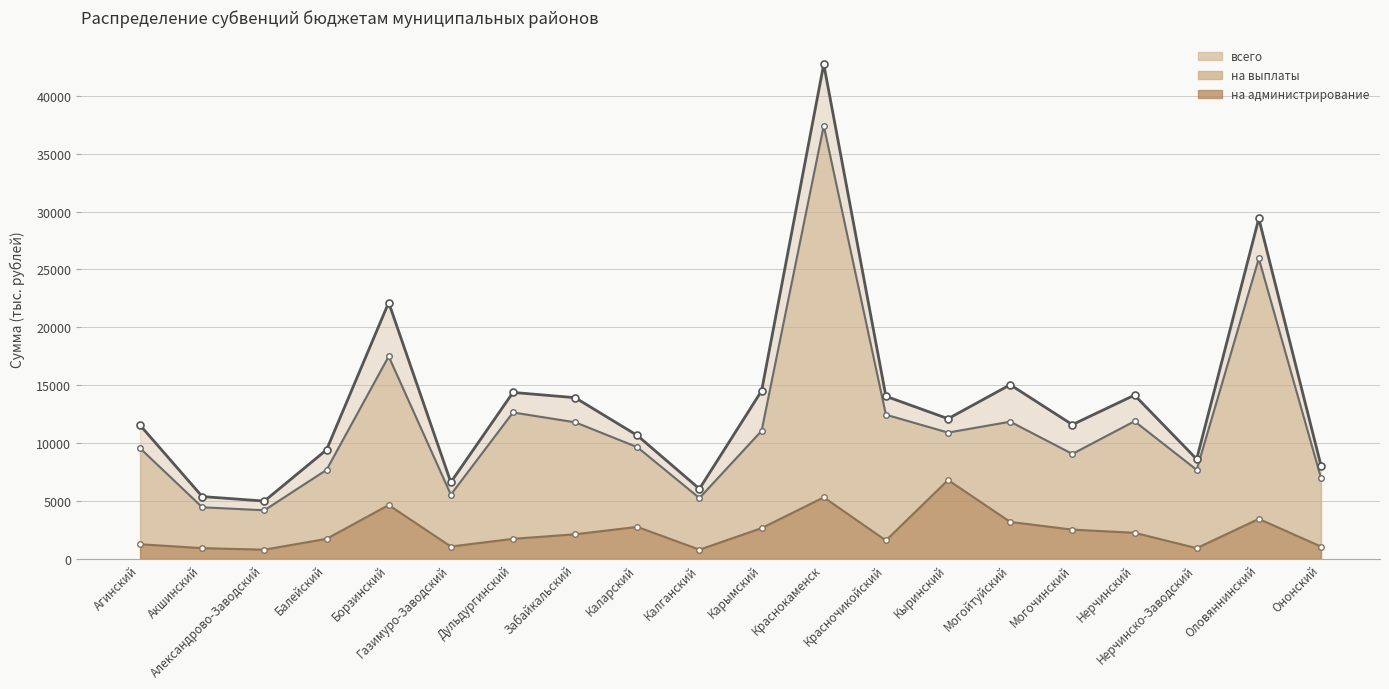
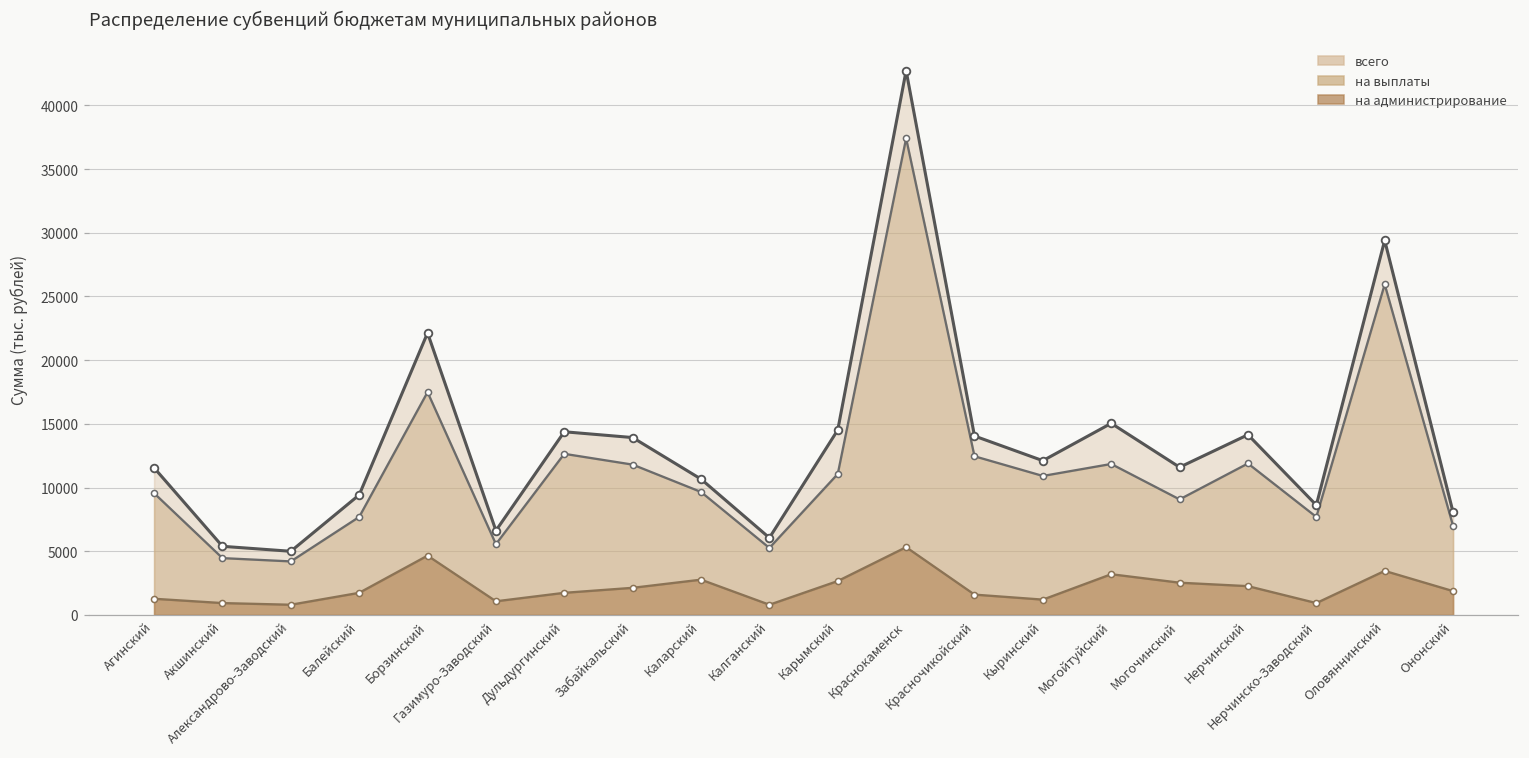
на администрирование, Кыринский: 6800 -> 1200
на администрирование, Ононский: 1100 -> 1900
